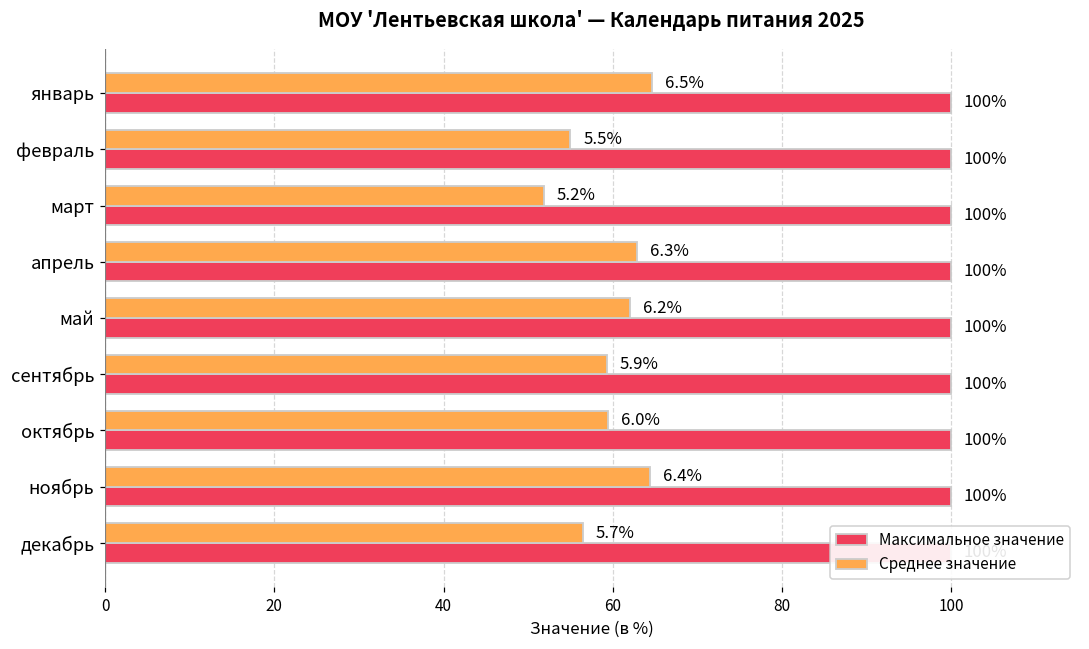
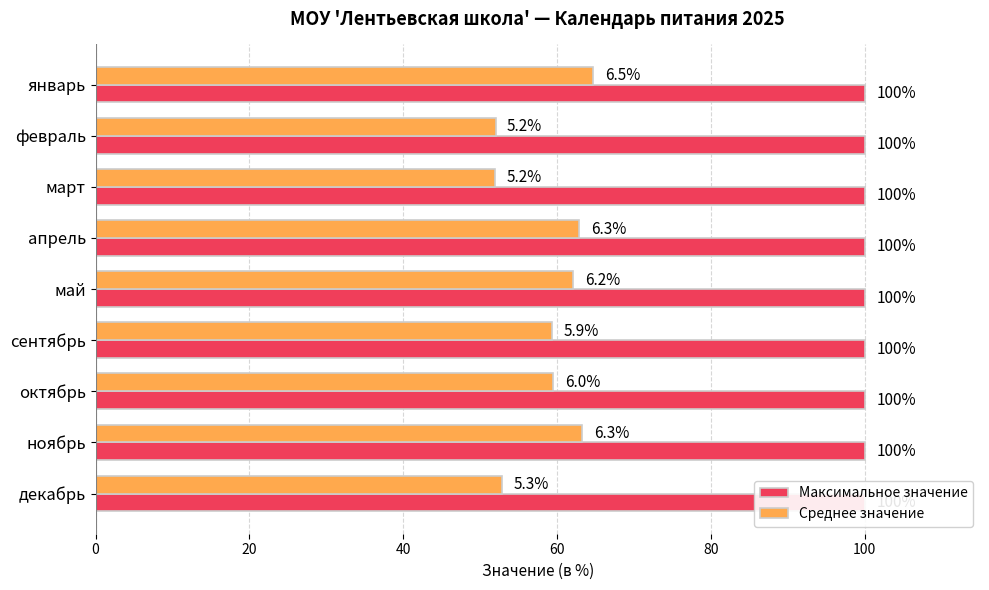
Среднее значение, февраль: 5.5% -> 5.2%
Среднее значение, ноябрь: 6.4% -> 6.3%
Среднее значение, декабрь: 5.7% -> 5.3%
